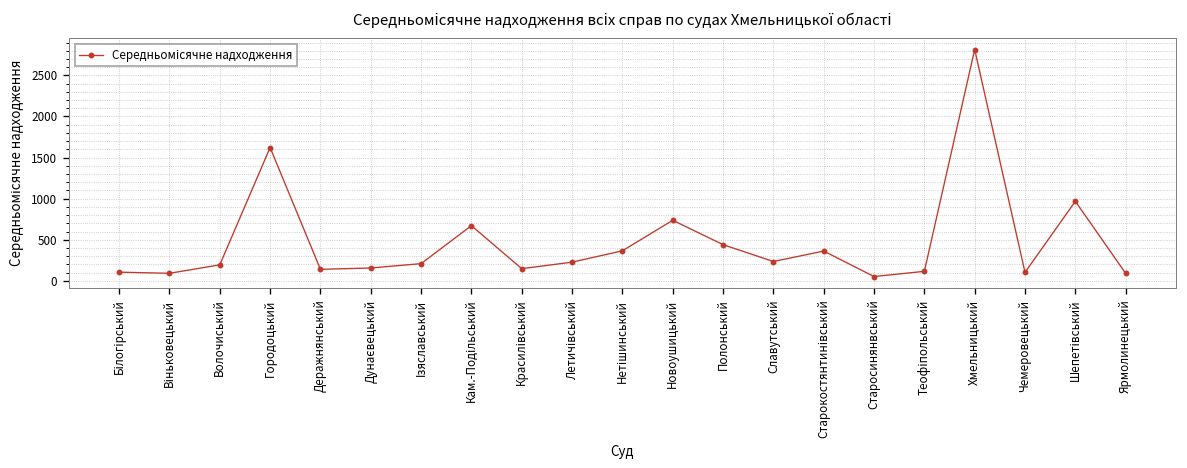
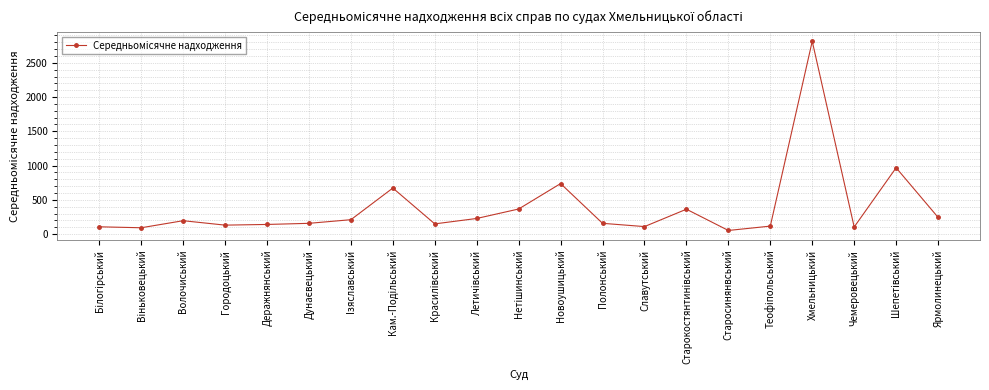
Городоцький: 1600 -> 100
Полонський: 400 -> 200
Славутський: 200 -> 100
Ярмолинецький: 100 -> 200
